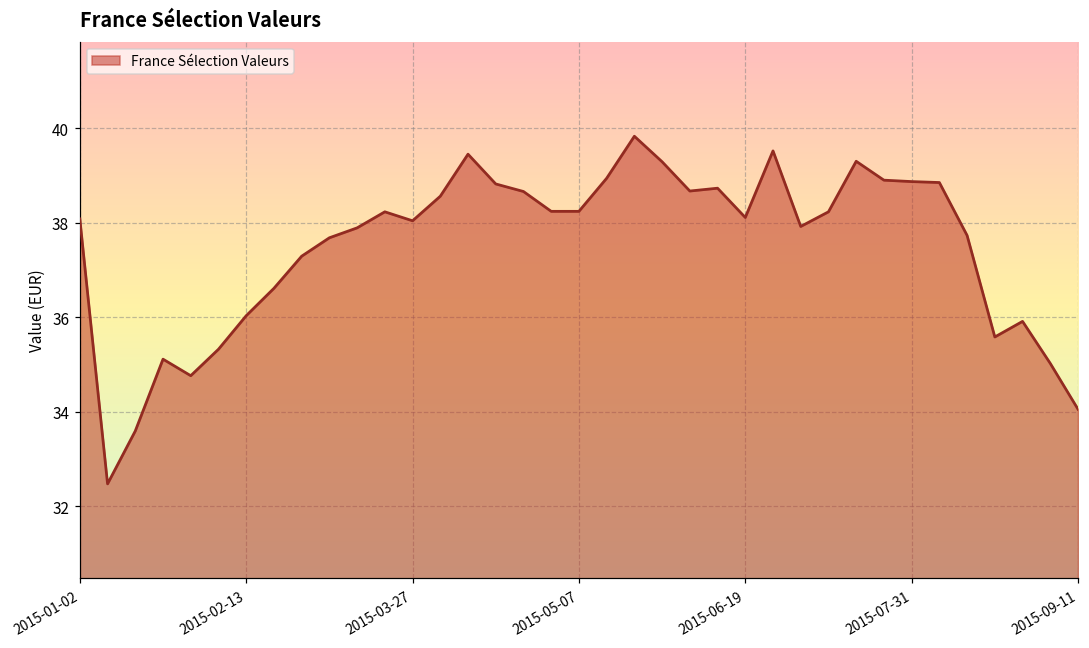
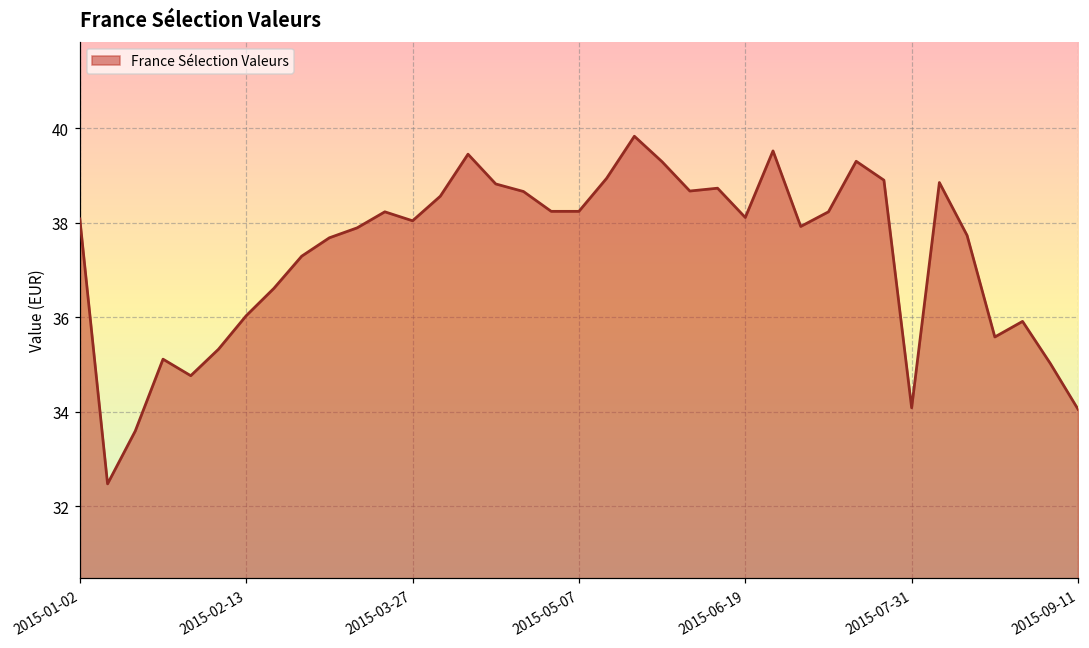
2015-07-31: 38.9 -> 34.1
